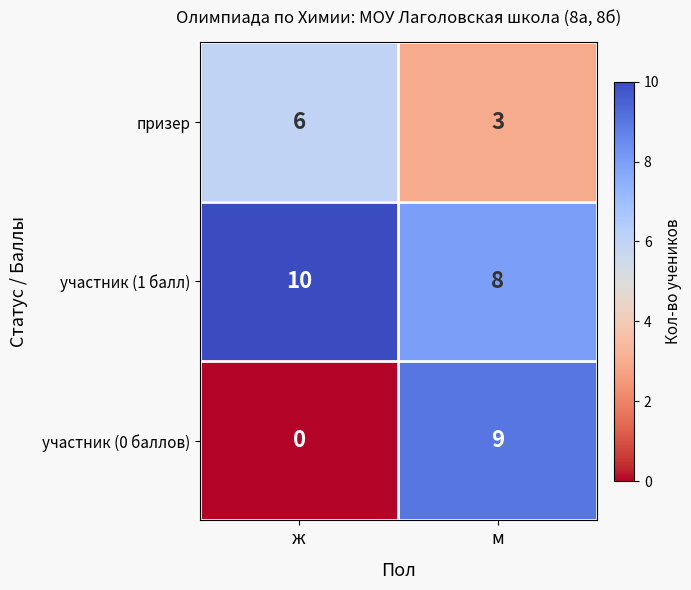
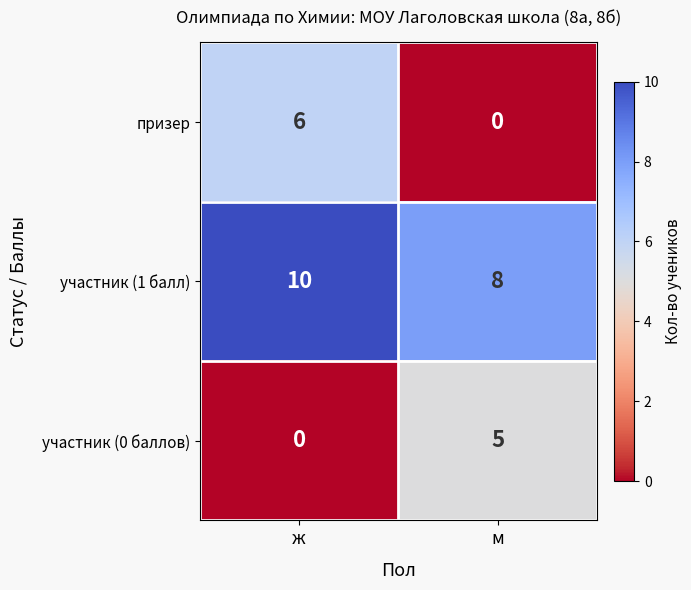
призер, м: 3 -> 0
участник (0 баллов), м: 9 -> 5
